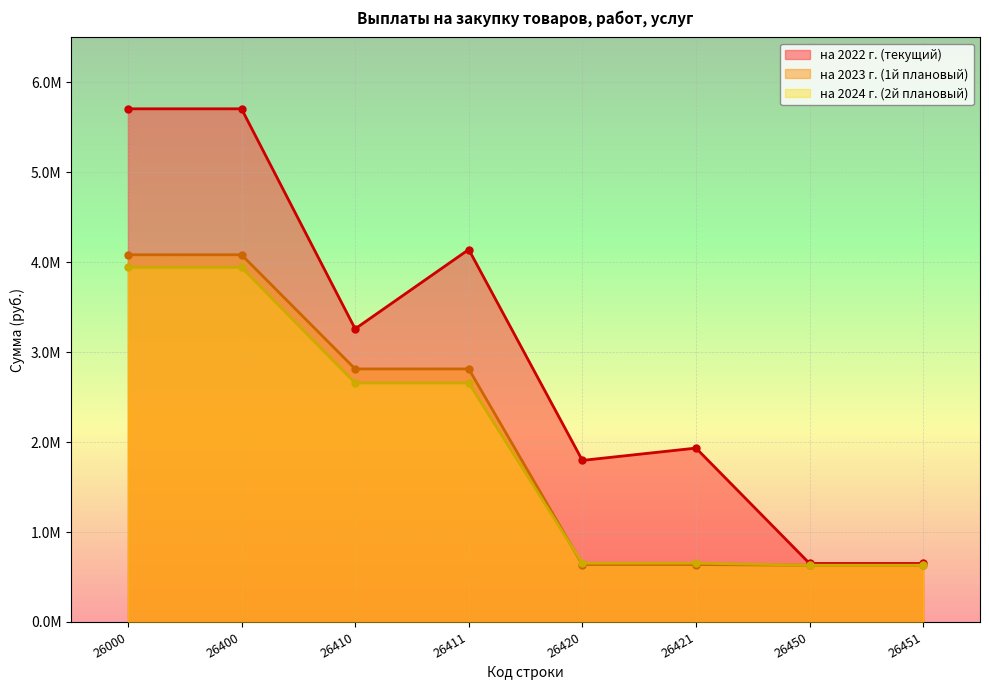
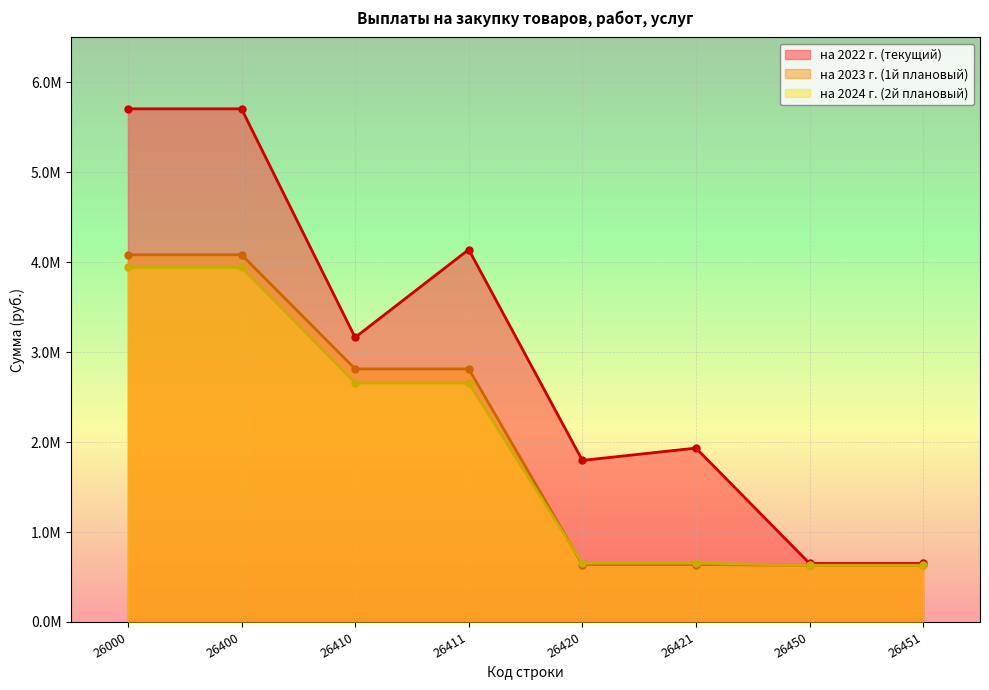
на 2022 г. (текущий), 26410: 3300000 -> 3200000
